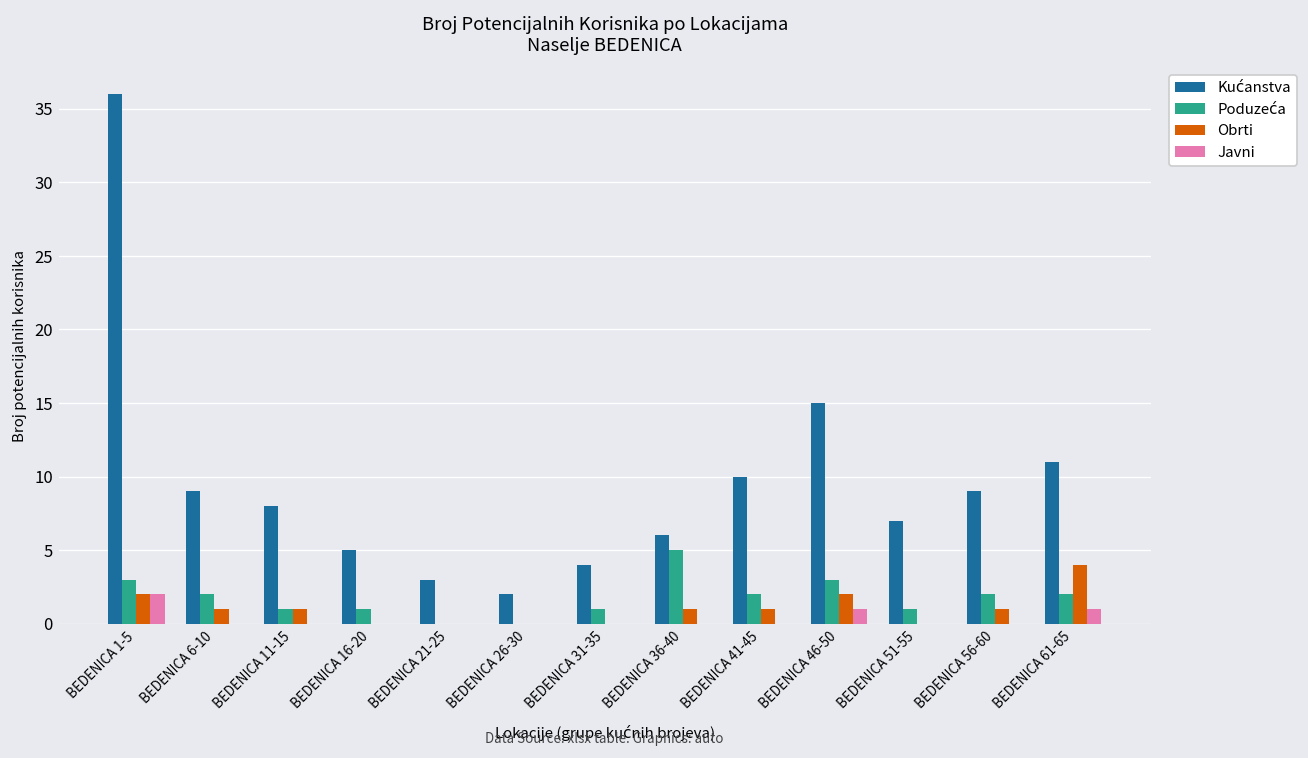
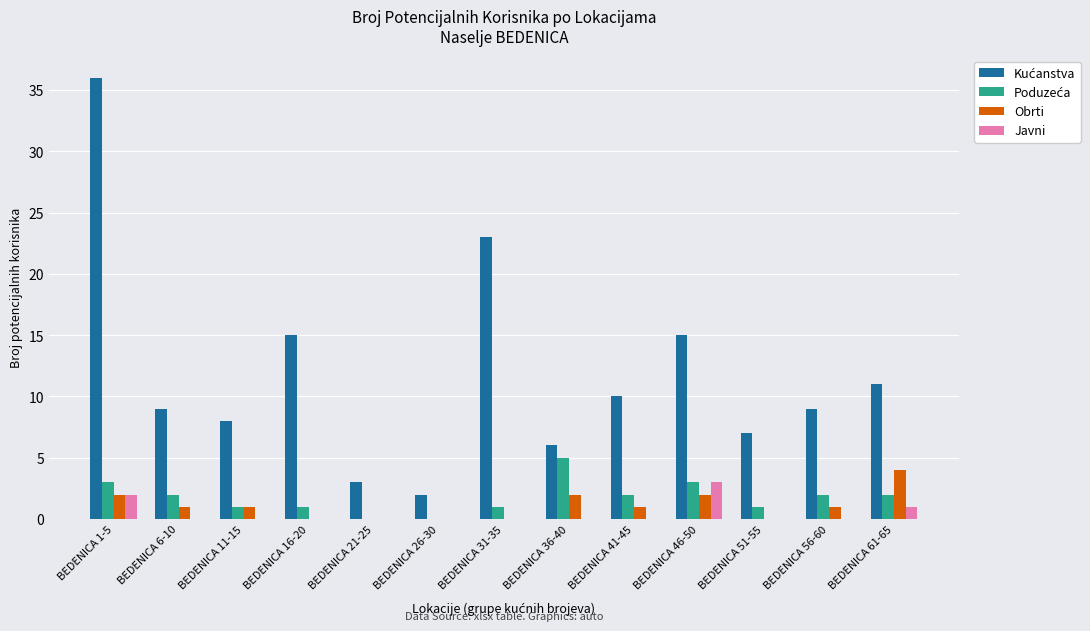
Kućanstva, BEDENICA 16-20: 5 -> 15
Kućanstva, BEDENICA 31-35: 4 -> 23
Obrti, BEDENICA 36-40: 1 -> 2
Javni, BEDENICA 46-50: 1 -> 3
